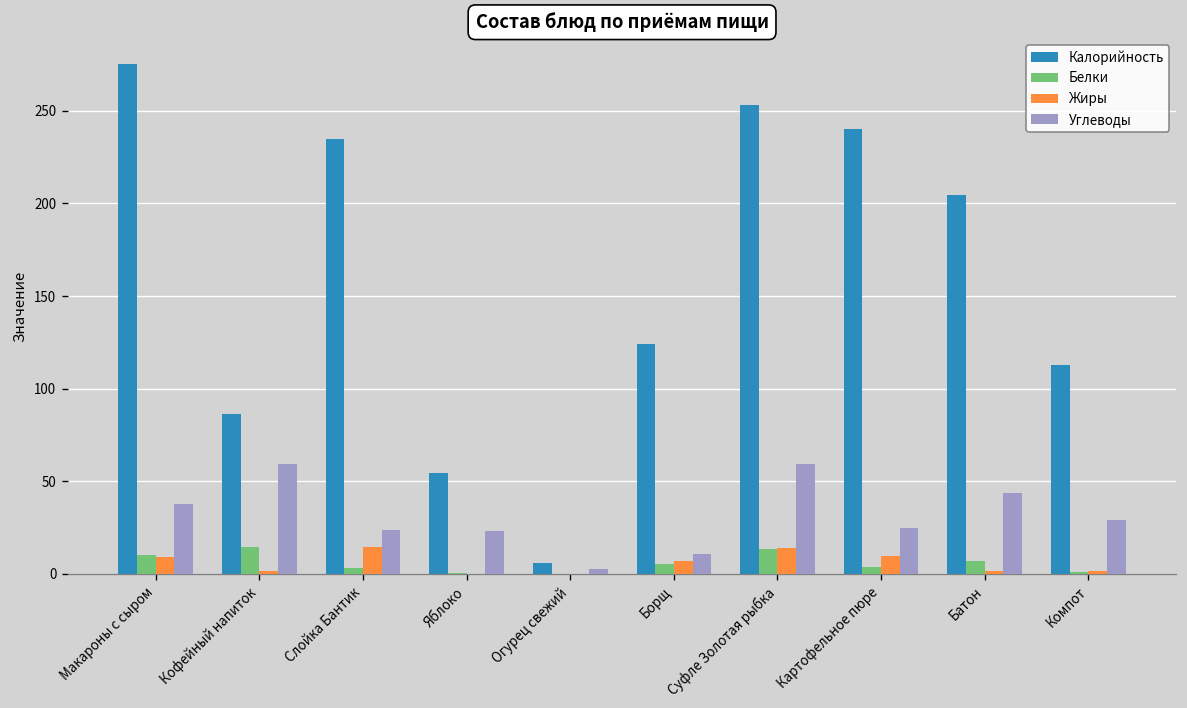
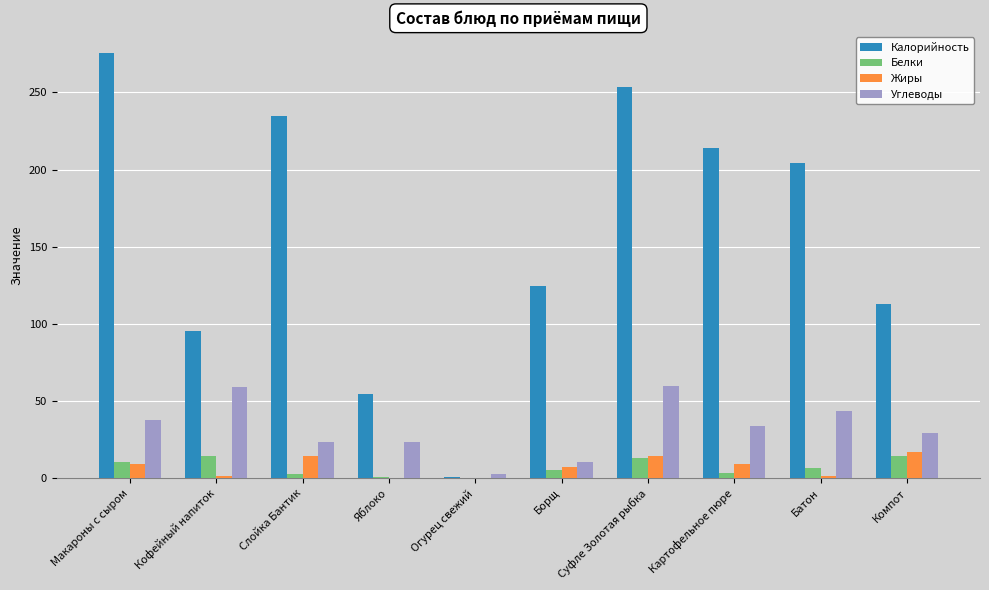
Калорийность, Кофейный напиток: 86 -> 95
Калорийность, Огурец свежий: 6 -> 1
Калорийность, Картофельное пюре: 240 -> 214
Углеводы, Картофельное пюре: 25 -> 34
Белки, Компот: 1 -> 14
Жиры, Компот: 2 -> 17
